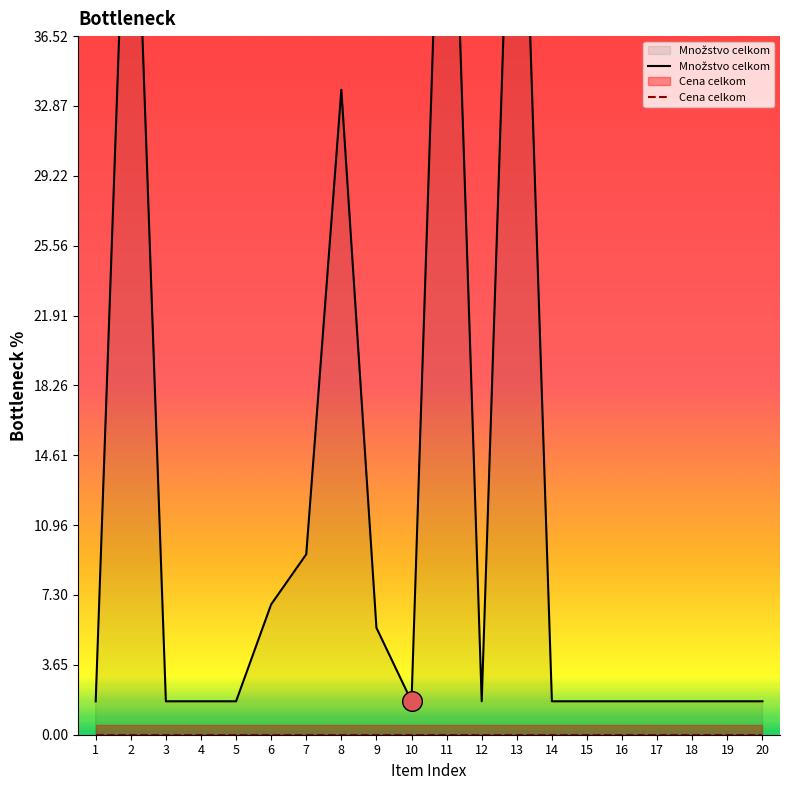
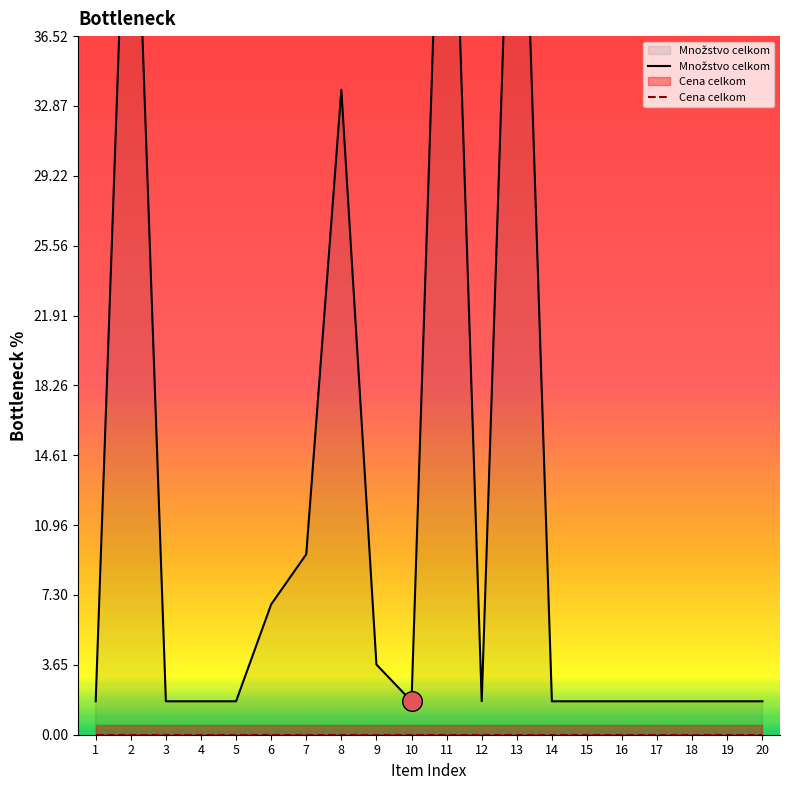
Množstvo celkom, 9: 5.6 -> 3.7
